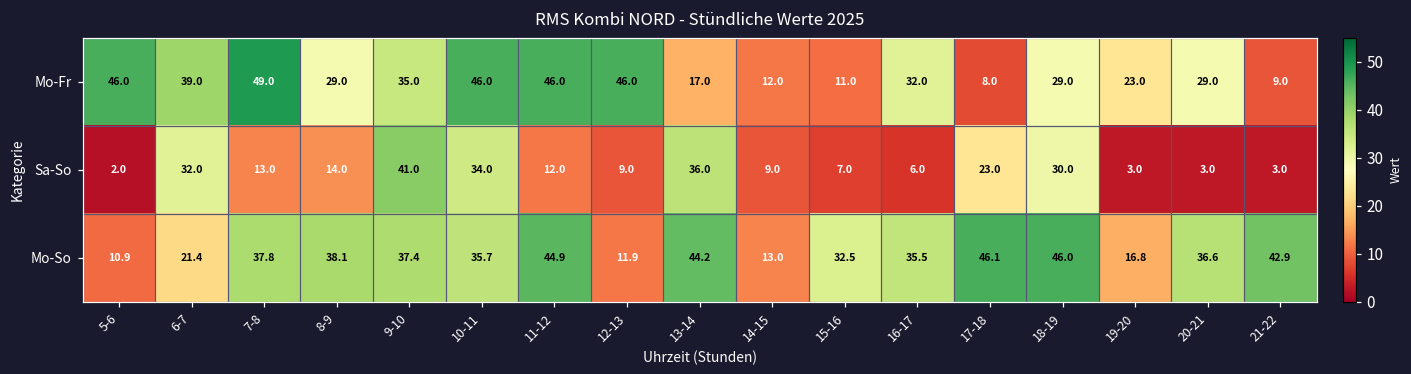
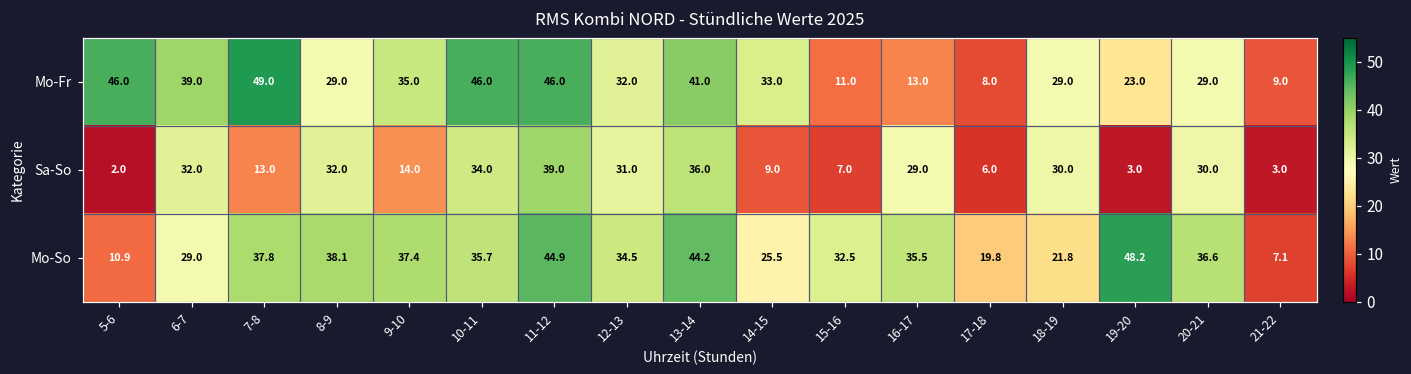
Mo-Fr, 12-13: 46.0 -> 32.0
Mo-Fr, 13-14: 17.0 -> 41.0
Mo-Fr, 14-15: 12.0 -> 33.0
Mo-Fr, 16-17: 32.0 -> 13.0
Sa-So, 8-9: 14.0 -> 32.0
Sa-So, 9-10: 41.0 -> 14.0
Sa-So, 11-12: 12.0 -> 39.0
Sa-So, 12-13: 9.0 -> 31.0
Sa-So, 16-17: 6.0 -> 29.0
Sa-So, 17-18: 23.0 -> 6.0
Sa-So, 20-21: 3.0 -> 30.0
Mo-So, 6-7: 21.4 -> 29.0
Mo-So, 12-13: 11.9 -> 34.5
Mo-So, 14-15: 13.0 -> 25.5
Mo-So, 17-18: 46.1 -> 19.8
Mo-So, 18-19: 46.0 -> 21.8
Mo-So, 19-20: 16.8 -> 48.2
Mo-So, 21-22: 42.9 -> 7.1
